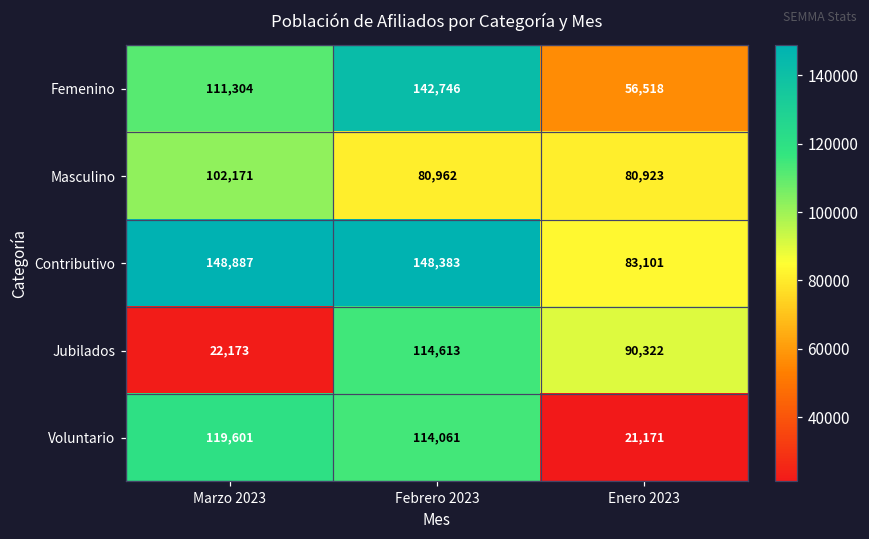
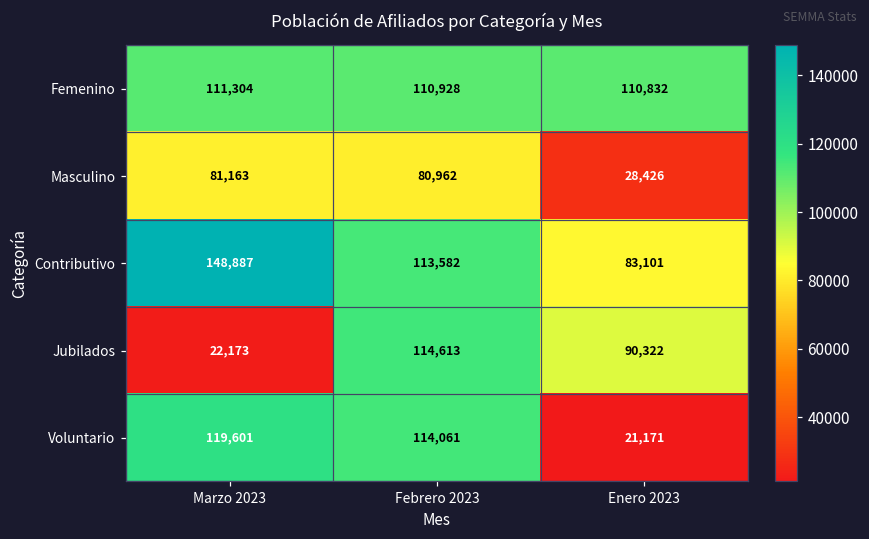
Femenino, Febrero 2023: 142,746 -> 110,928
Femenino, Enero 2023: 56,518 -> 110,832
Masculino, Marzo 2023: 102,171 -> 81,163
Masculino, Enero 2023: 80,923 -> 28,426
Contributivo, Febrero 2023: 148,383 -> 113,582
